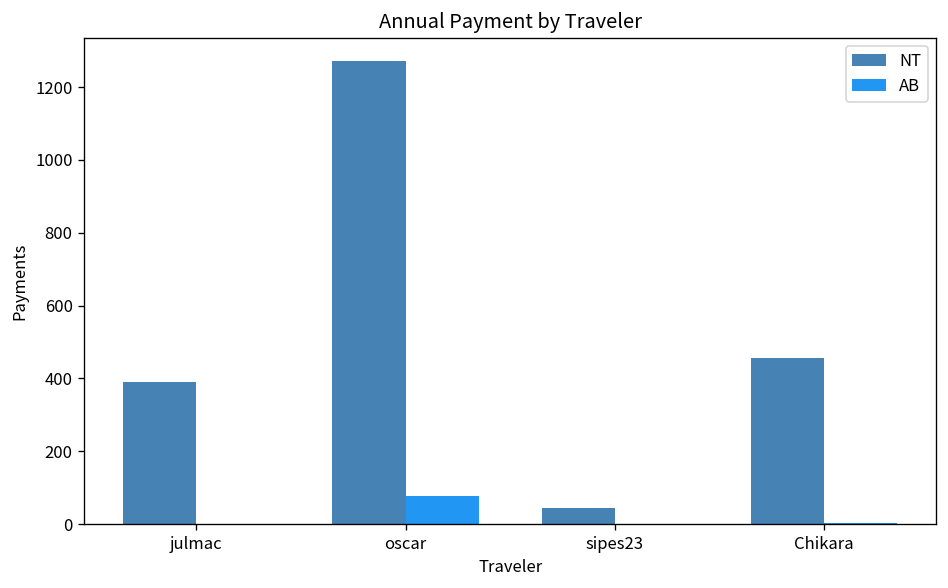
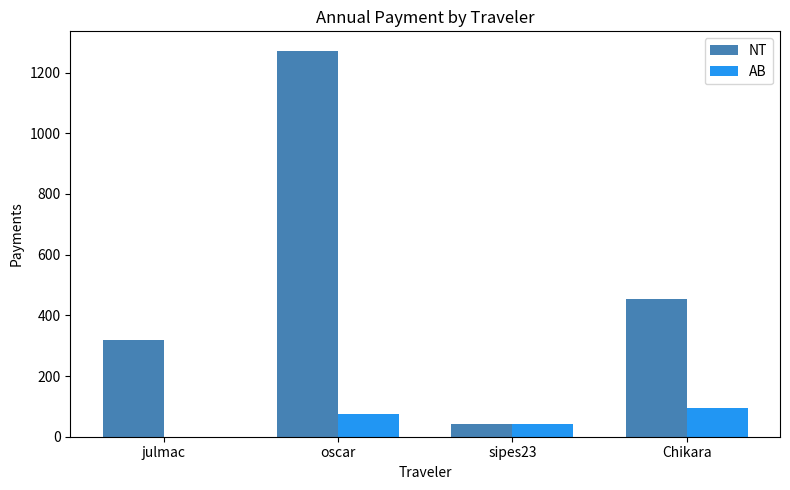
NT, julmac: 390 -> 320
AB, sipes23: 0 -> 40
AB, Chikara: 0 -> 90
